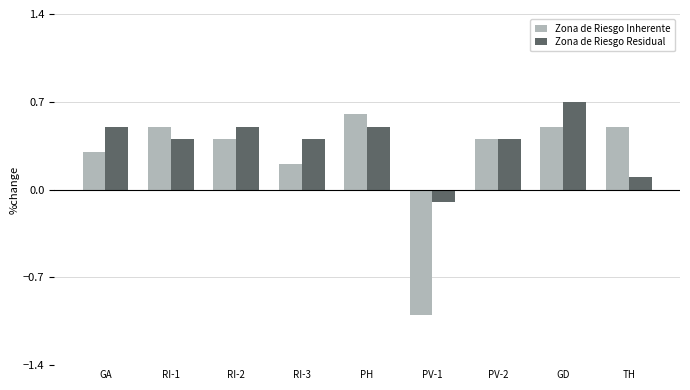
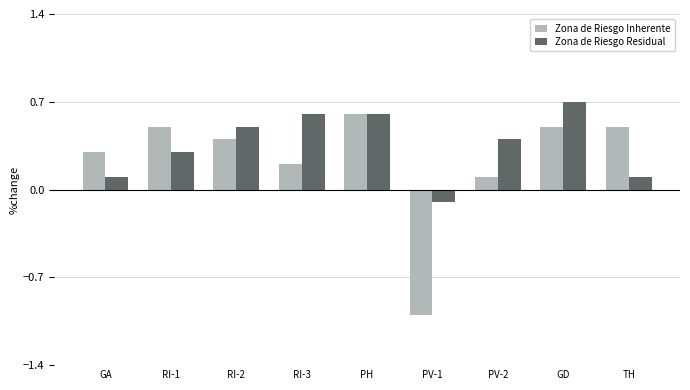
Zona de Riesgo Residual, GA: 0.5 -> 0.1
Zona de Riesgo Residual, RI-1: 0.4 -> 0.3
Zona de Riesgo Residual, RI-3: 0.4 -> 0.6
Zona de Riesgo Residual, PH: 0.5 -> 0.6
Zona de Riesgo Inherente, PV-2: 0.4 -> 0.1
